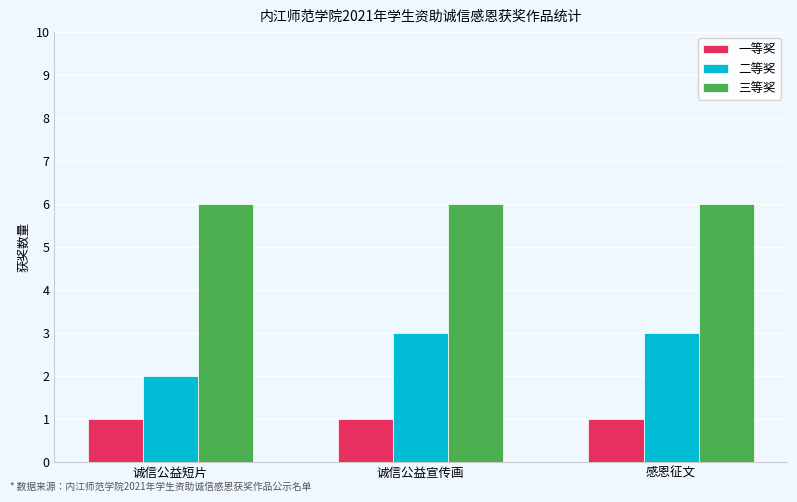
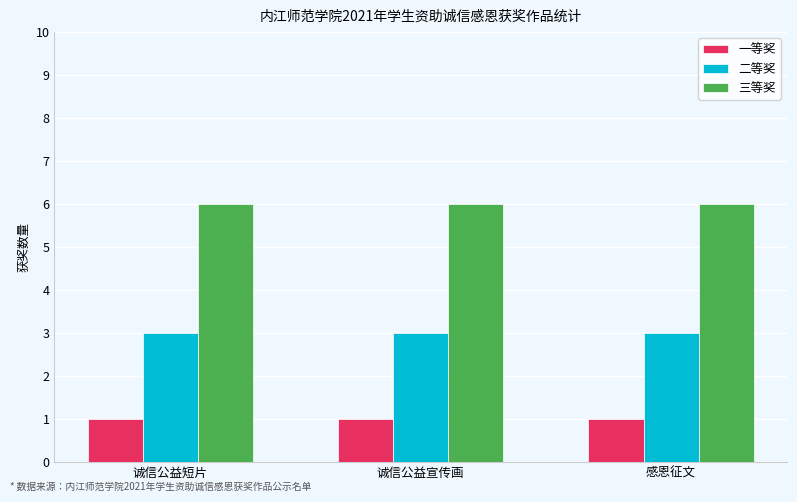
二等奖, 诚信公益短片: 2 -> 3
